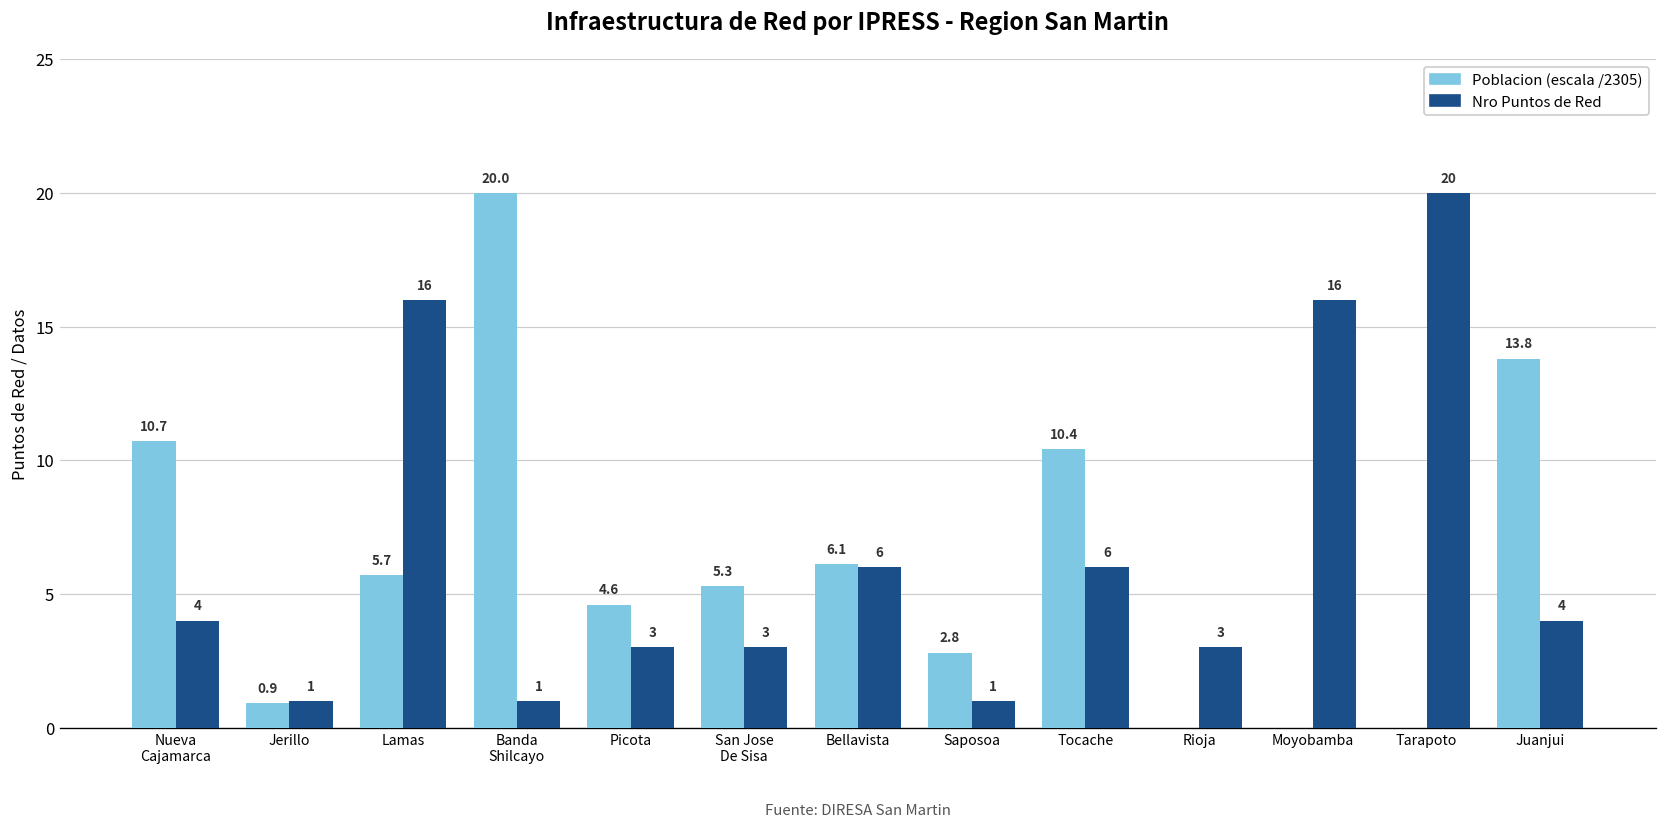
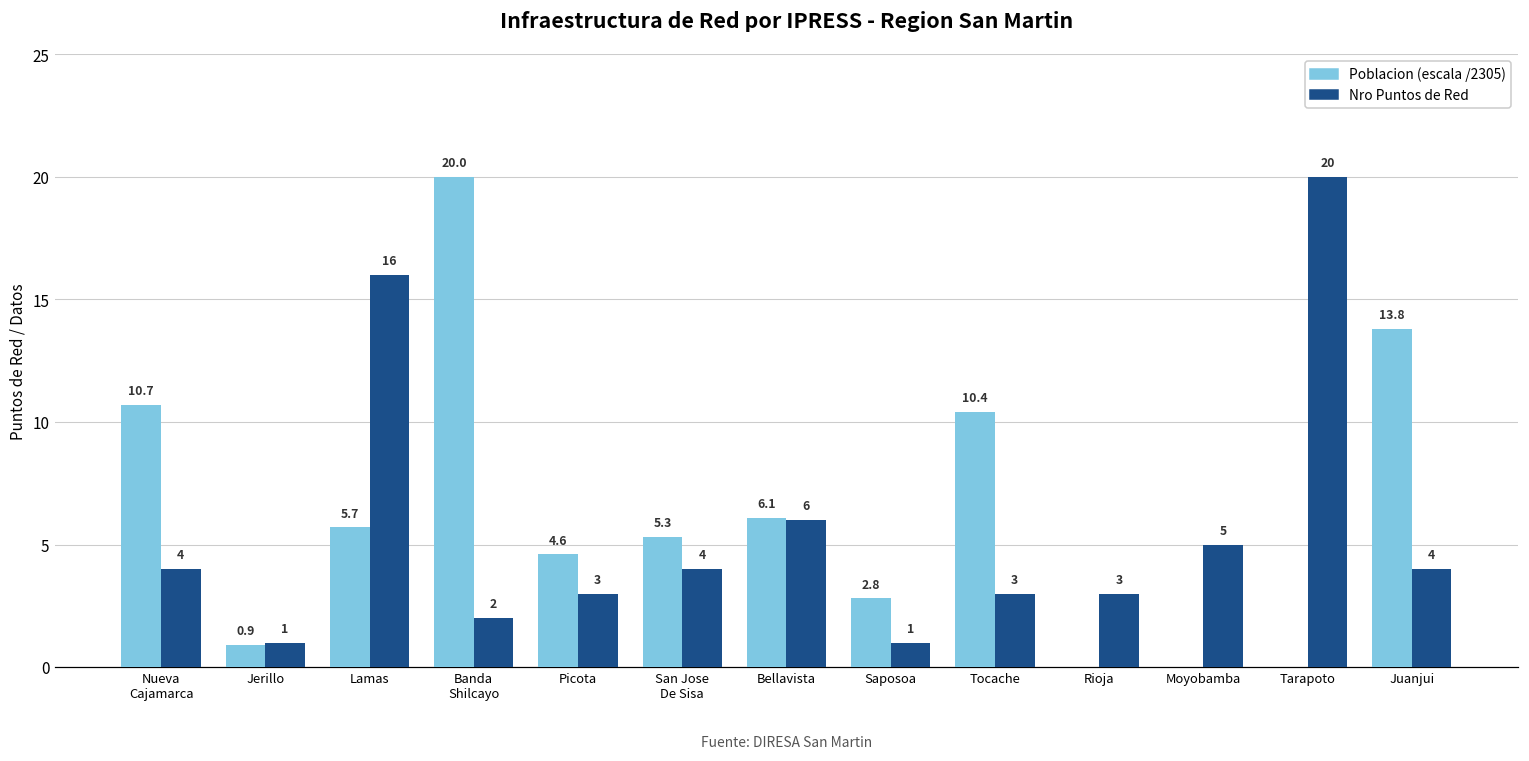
Nro Puntos de Red, Banda Shilcayo: 1 -> 2
Nro Puntos de Red, San Jose De Sisa: 3 -> 4
Nro Puntos de Red, Tocache: 6 -> 3
Nro Puntos de Red, Moyobamba: 16 -> 5
